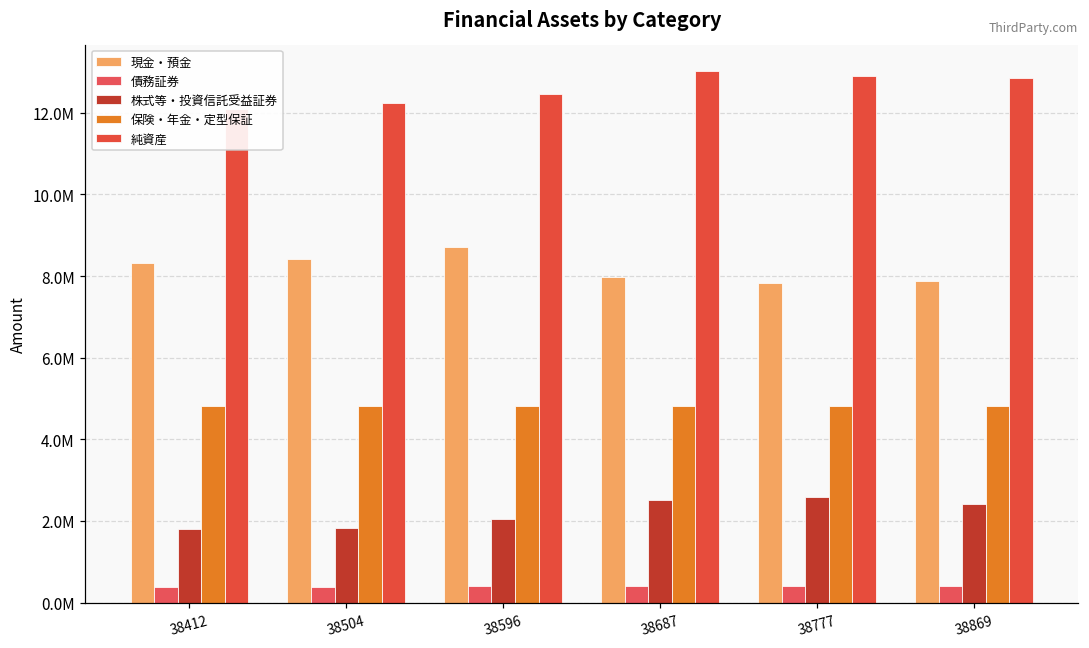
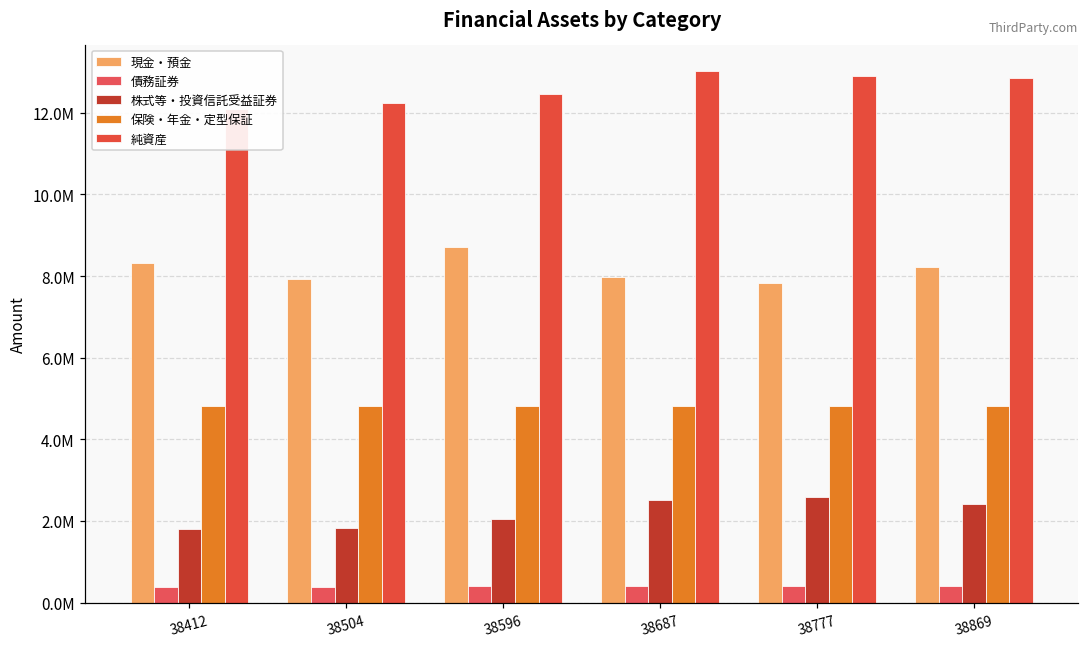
現金・預金, 38504: 8400000 -> 7900000
現金・預金, 38869: 7900000 -> 8200000
